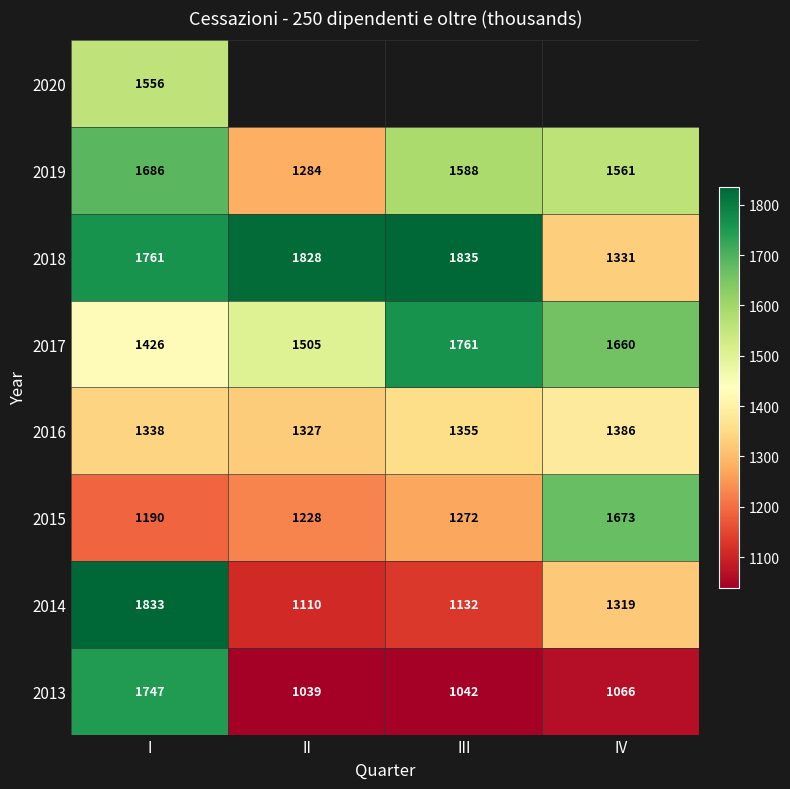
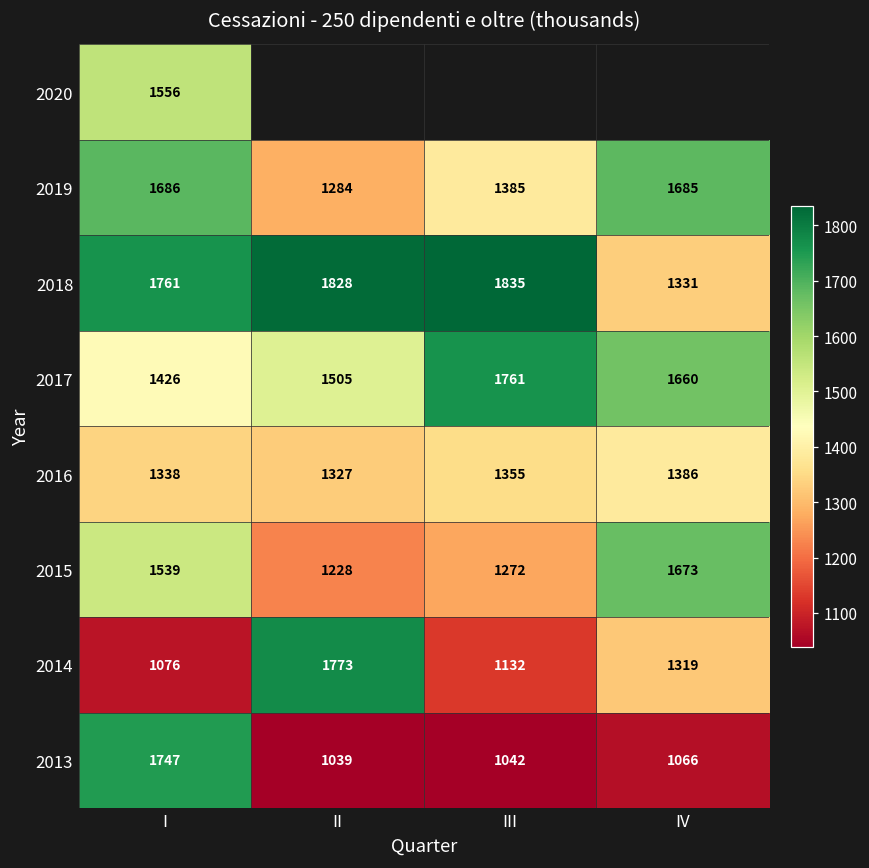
2019, III: 1588 -> 1385
2019, IV: 1561 -> 1685
2015, I: 1190 -> 1539
2014, I: 1833 -> 1076
2014, II: 1110 -> 1773
